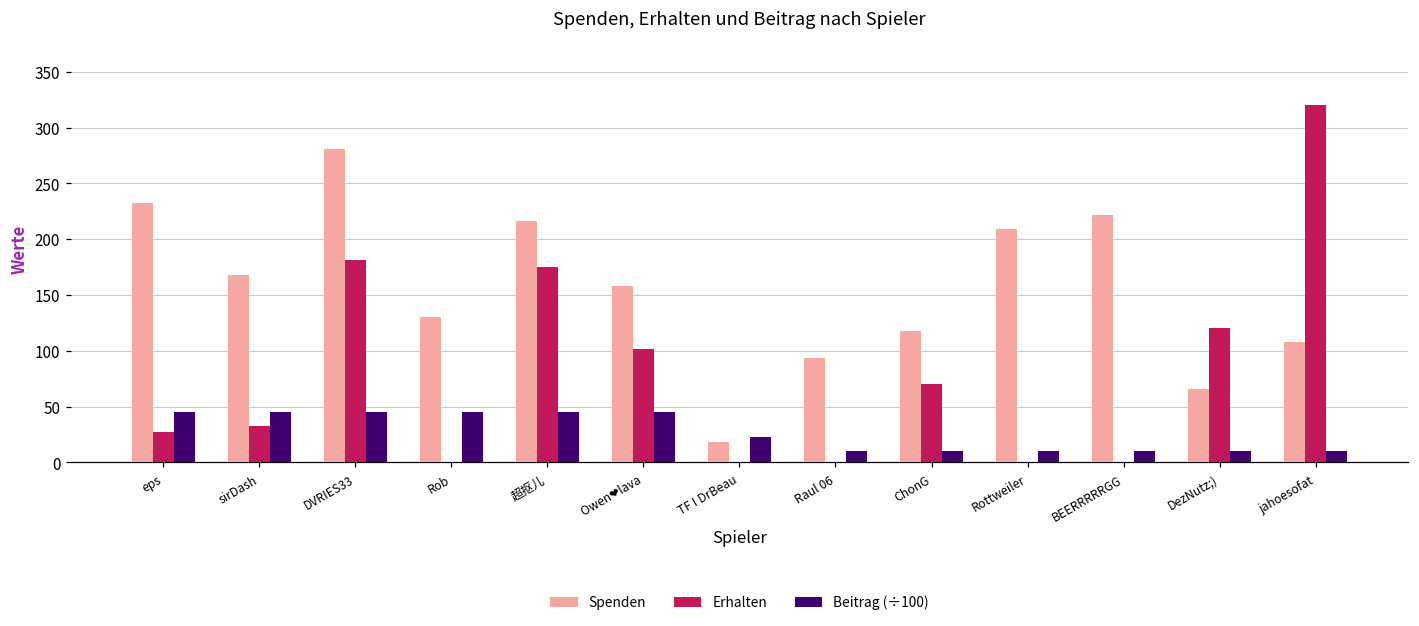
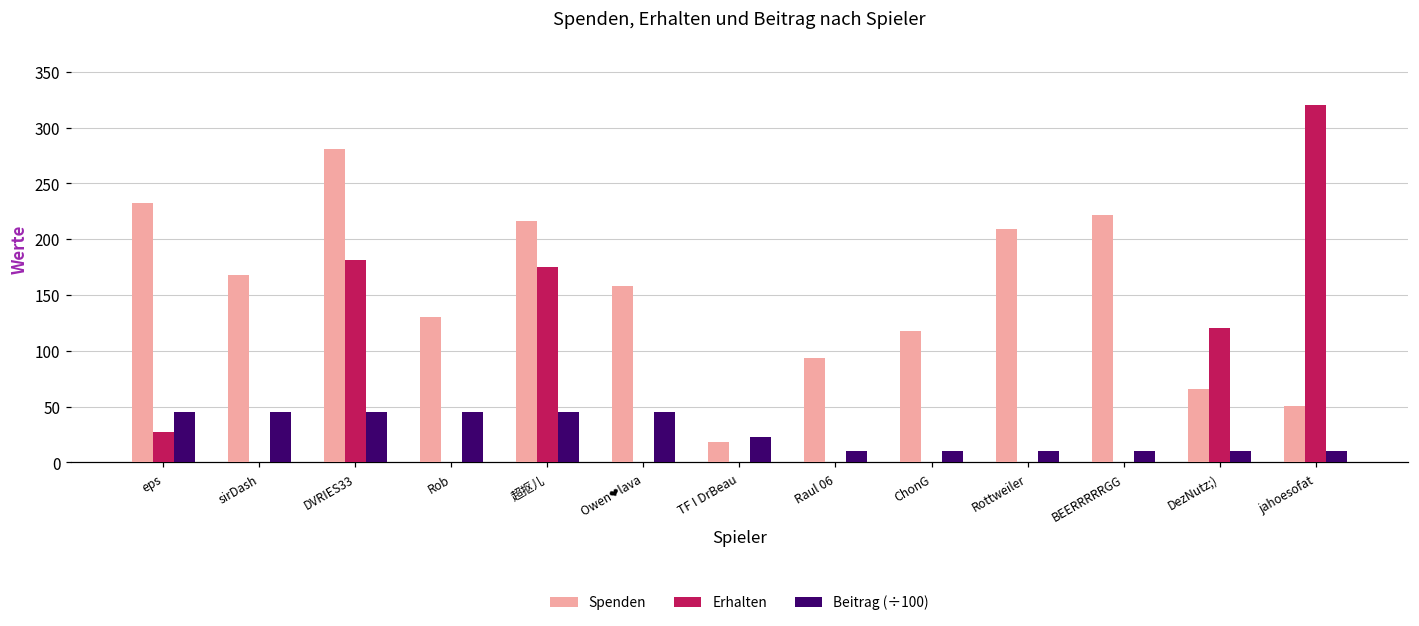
Erhalten, sirDash: 33 -> 0
Erhalten, Owen❤️lava: 102 -> 0
Erhalten, ChonG: 70 -> 0
Spenden, jahoesofat: 108 -> 51
